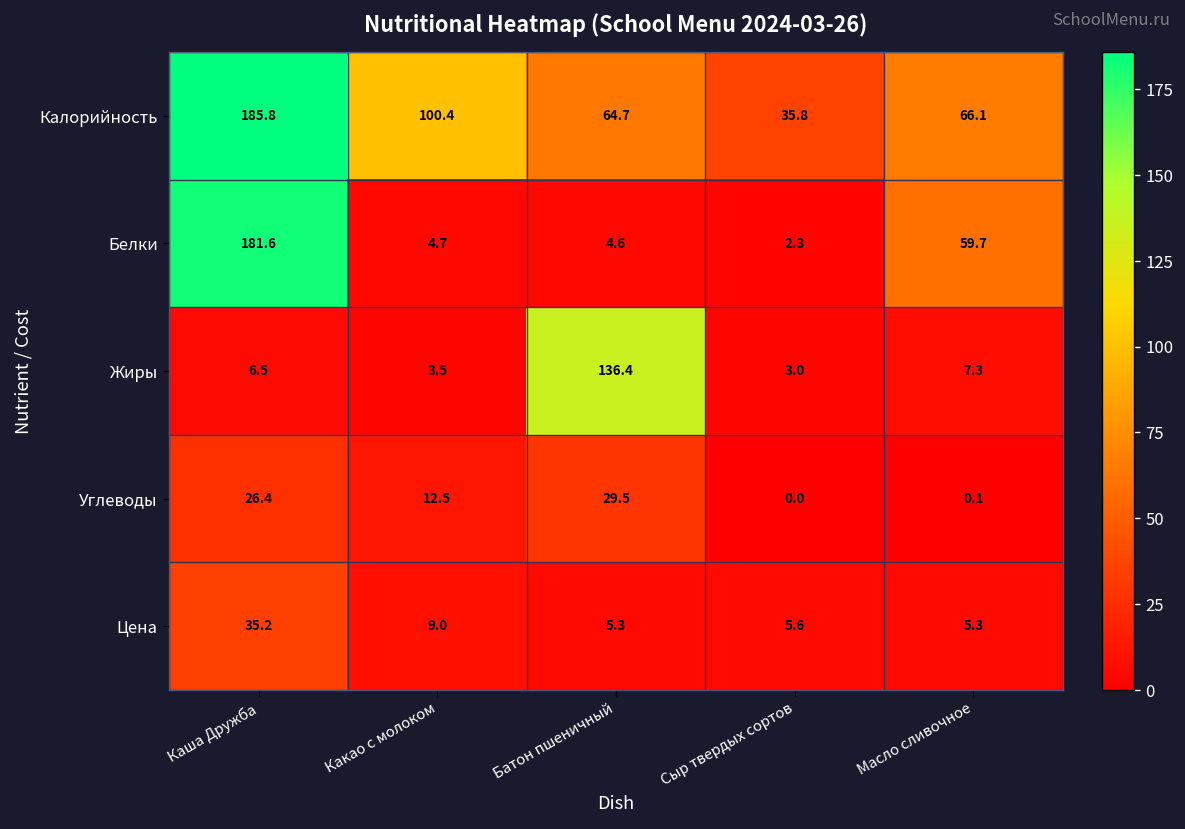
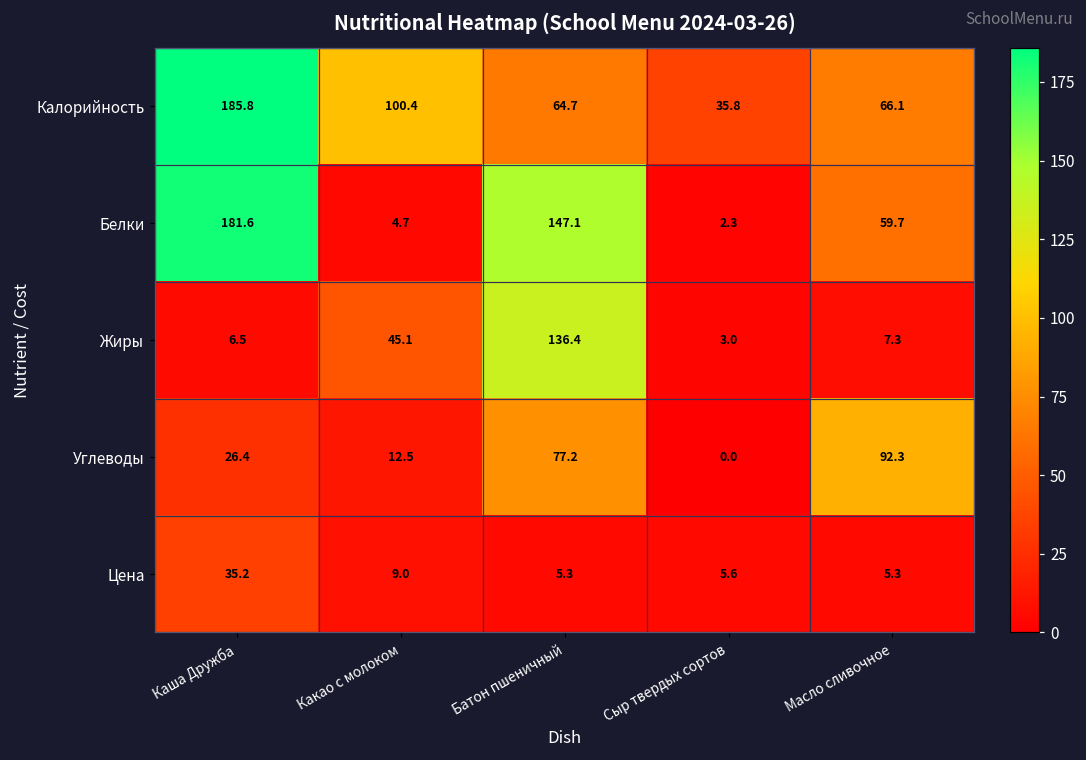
Белки, Батон пшеничный: 4.6 -> 147.1
Жиры, Какао с молоком: 3.5 -> 45.1
Углеводы, Батон пшеничный: 29.5 -> 77.2
Углеводы, Масло сливочное: 0.1 -> 92.3
